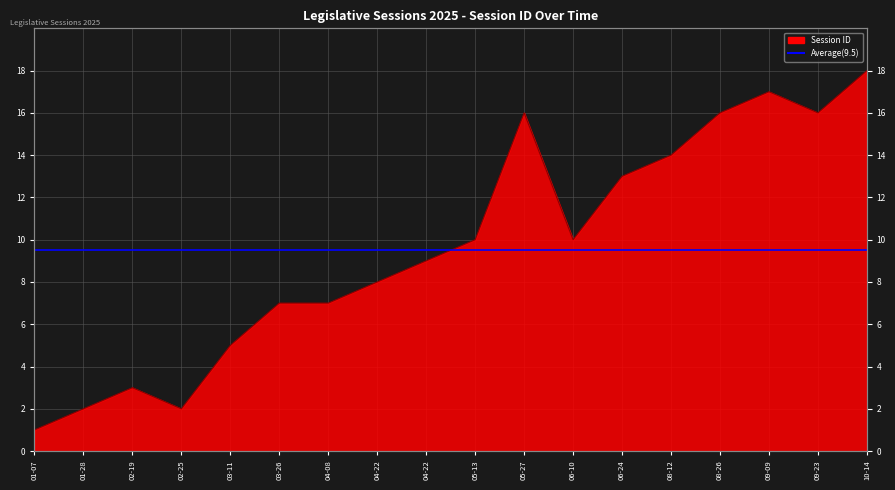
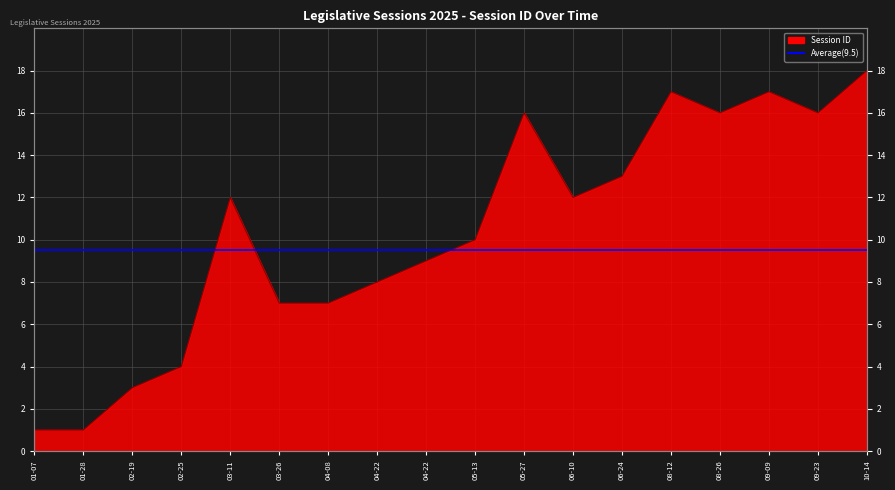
01-28: 2 -> 1
02-25: 2 -> 4
03-11: 5 -> 12
06-10: 10 -> 12
08-12: 14 -> 17
